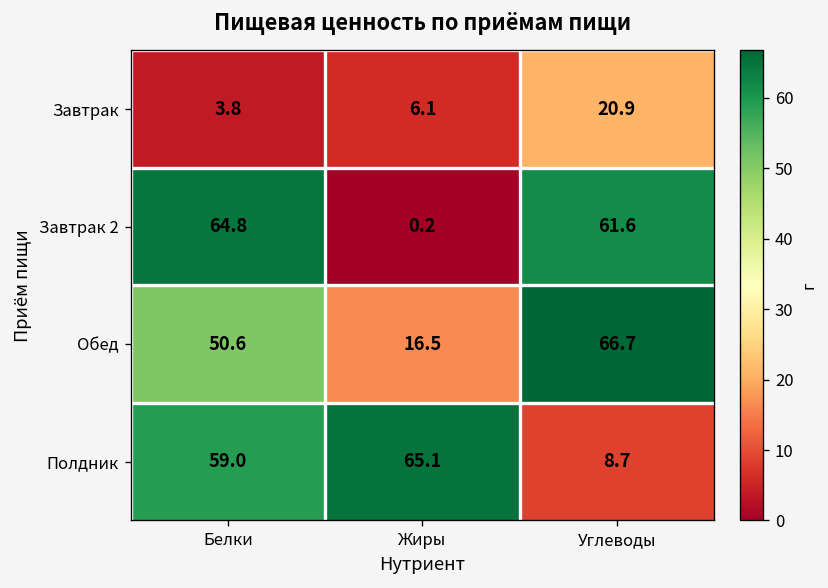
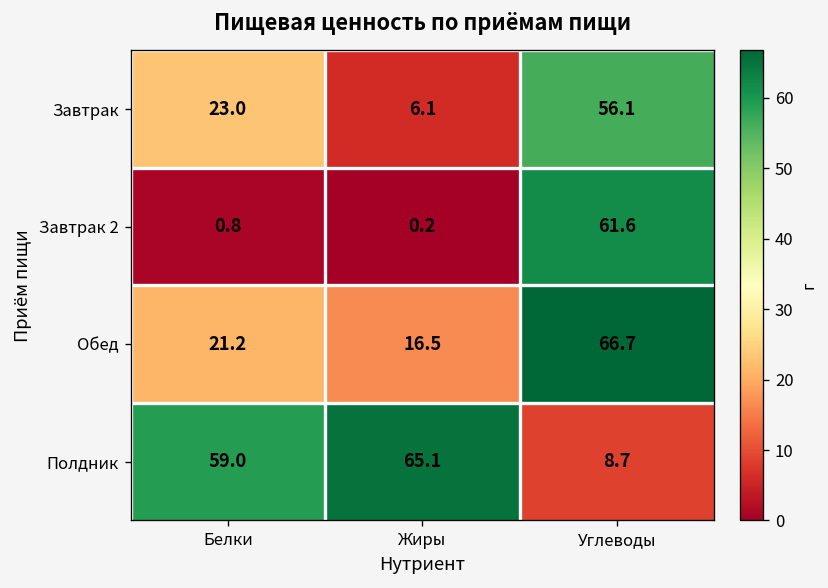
Завтрак, Белки: 3.8 -> 23.0
Завтрак, Углеводы: 20.9 -> 56.1
Завтрак 2, Белки: 64.8 -> 0.8
Обед, Белки: 50.6 -> 21.2
